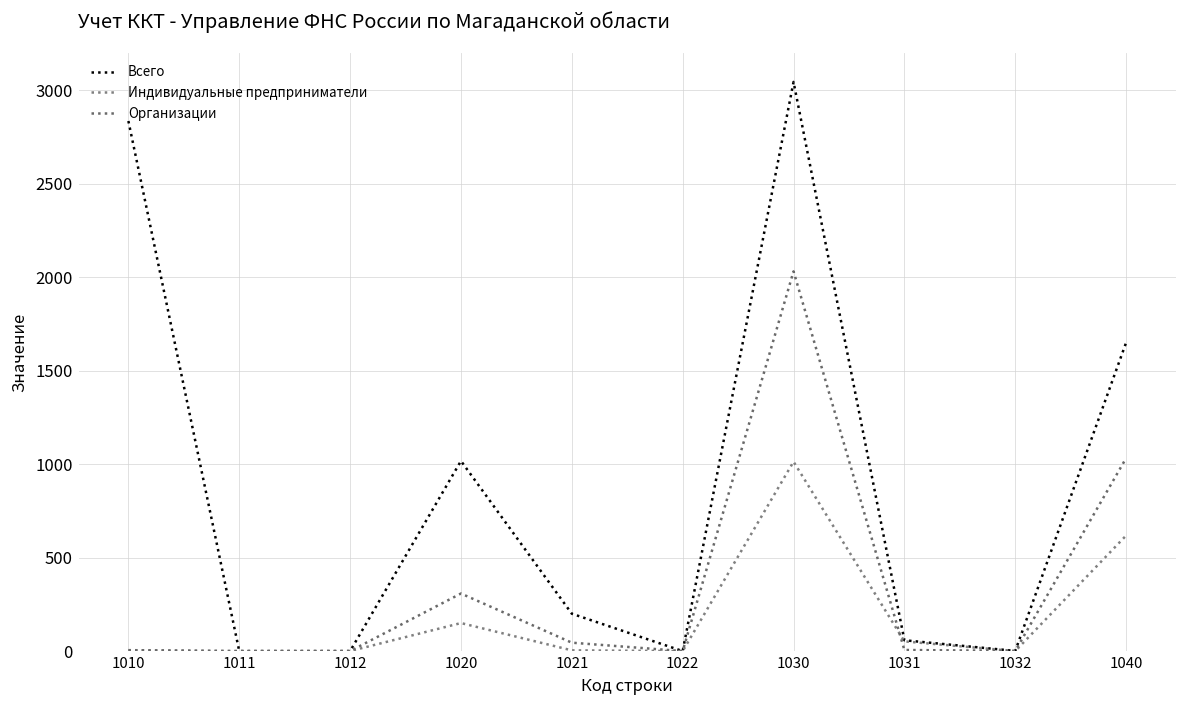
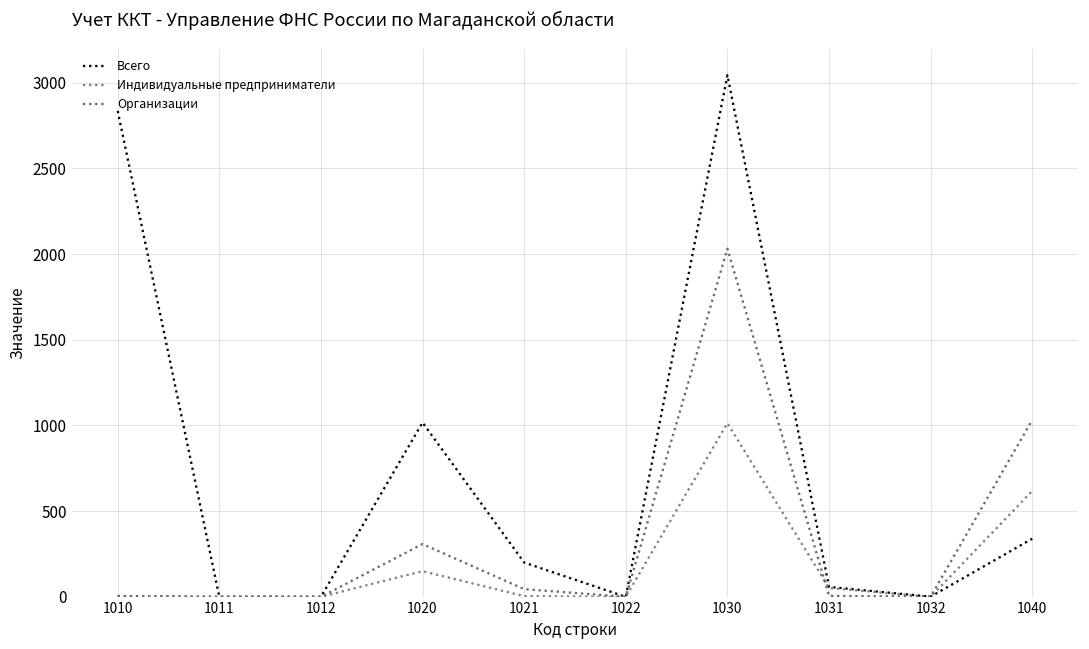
Всего, 1040: 1650 -> 340
